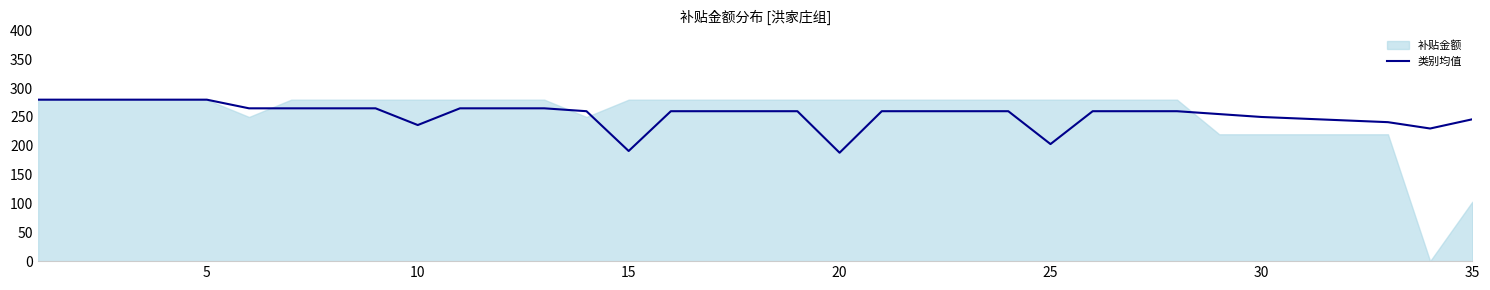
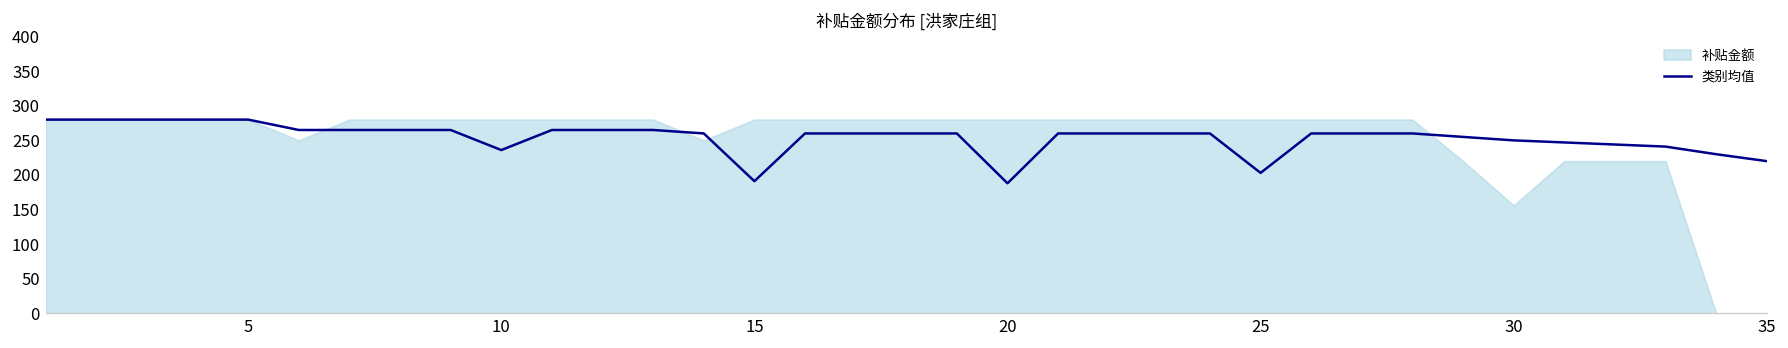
补贴金额, 30: 220 -> 160
类别均值, 35: 250 -> 220
补贴金额, 35: 100 -> 0
